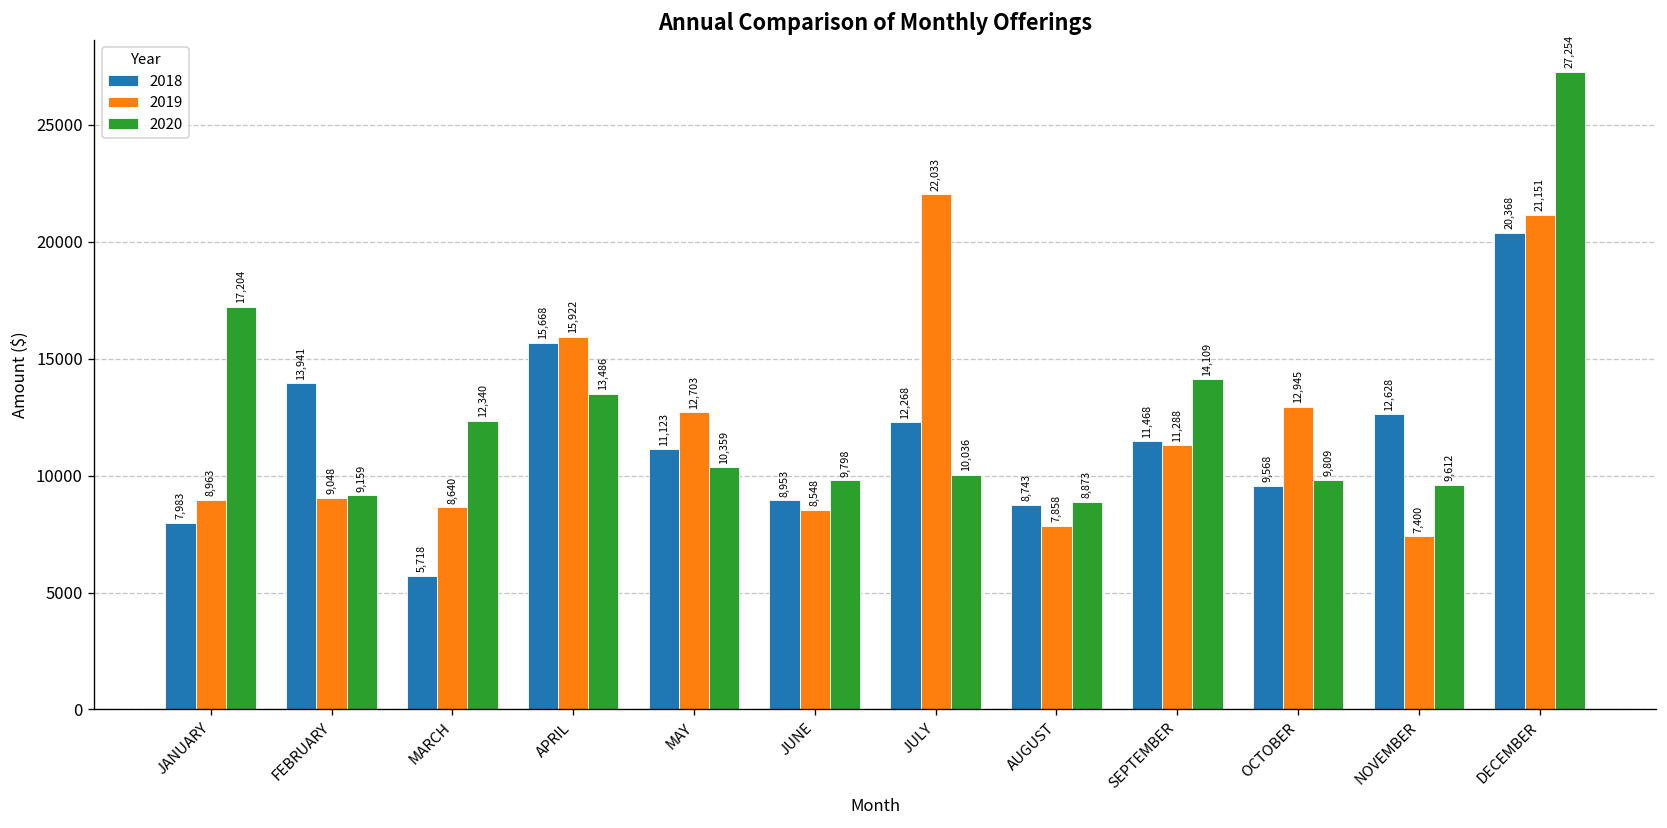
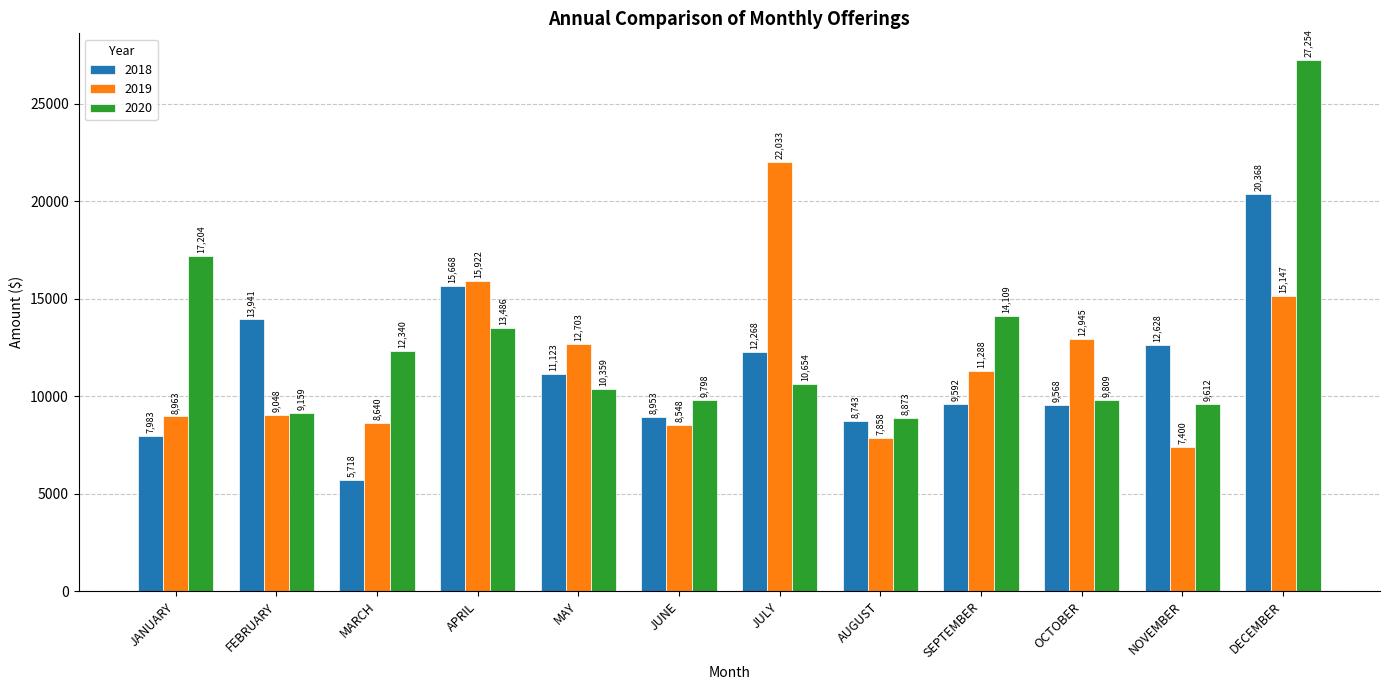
2020, JULY: 10,036 -> 10,654
2018, SEPTEMBER: 11,468 -> 9,592
2019, DECEMBER: 21,151 -> 15,147
